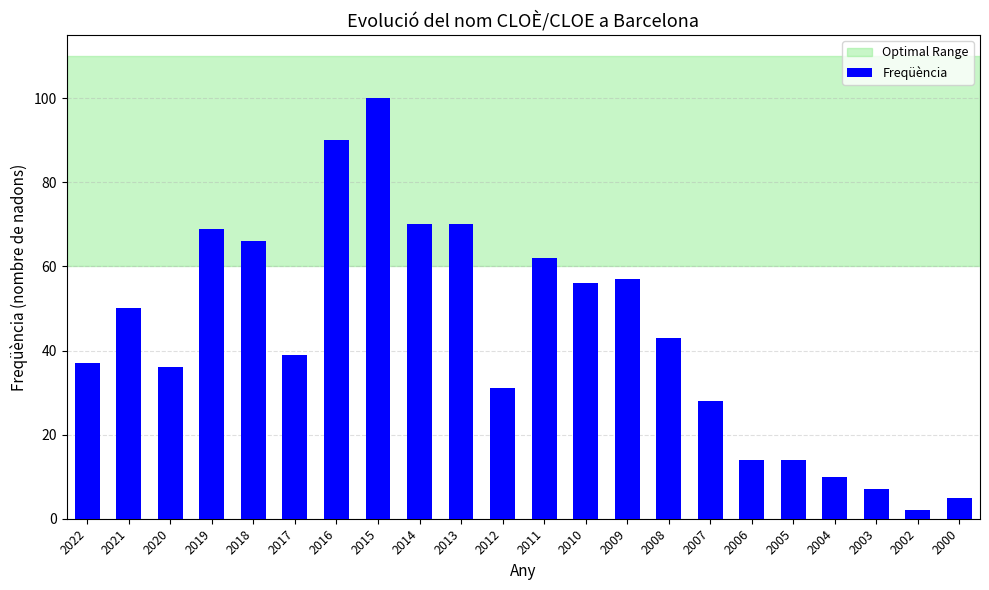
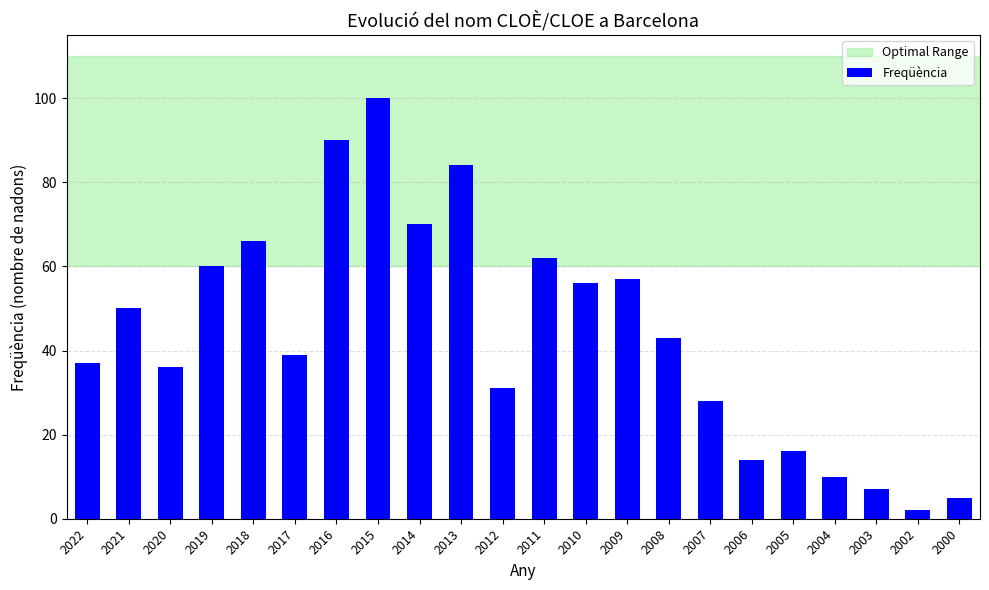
2019: 69 -> 60
2013: 70 -> 84
2005: 14 -> 16
